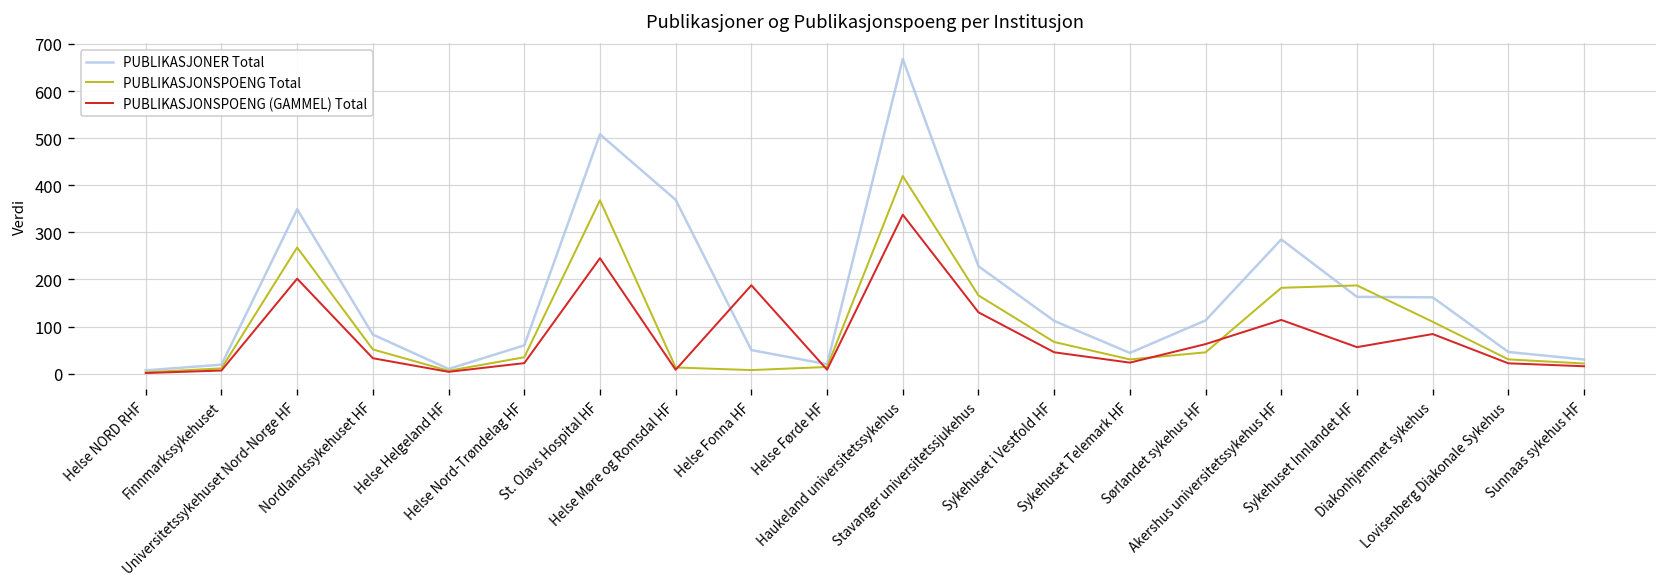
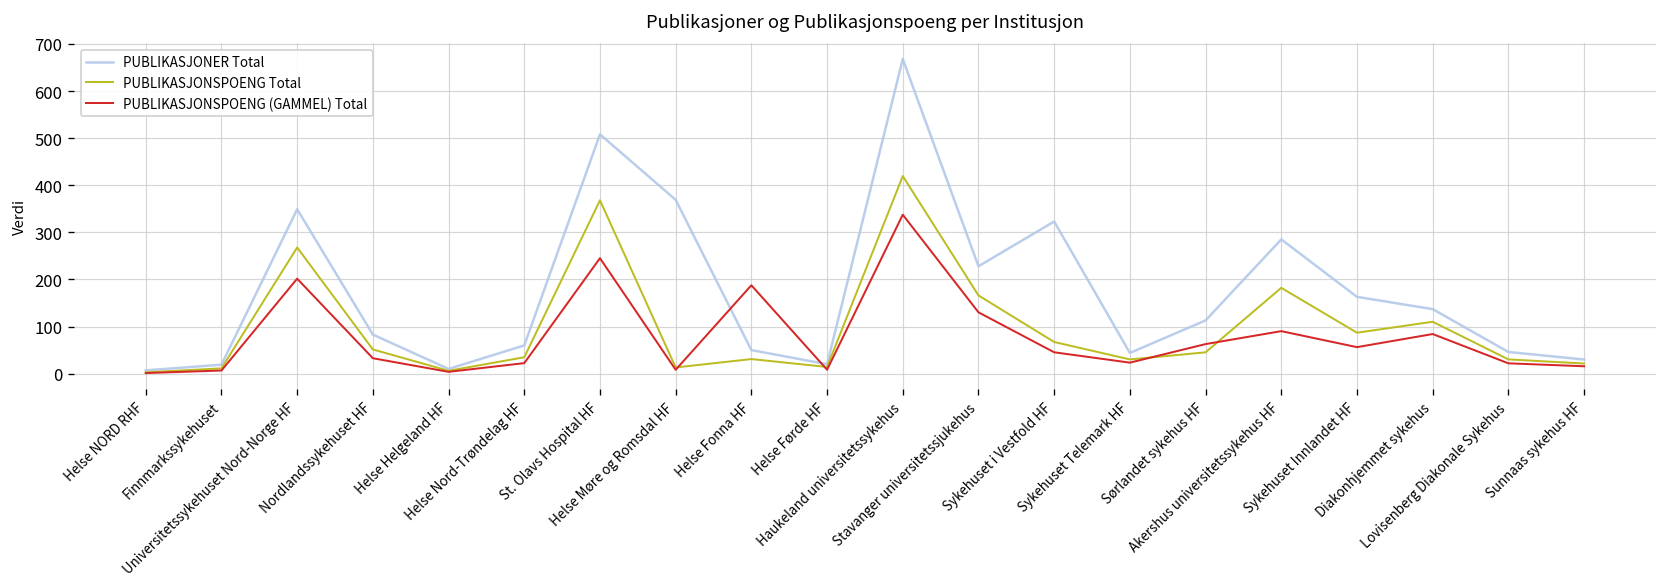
PUBLIKASJONSPOENG Total, Helse Fonna HF: 10 -> 30
PUBLIKASJONER Total, Sykehuset i Vestfold HF: 110 -> 320
PUBLIKASJONSPOENG (GAMMEL) Total, Akershus universitetssykehus HF: 110 -> 90
PUBLIKASJONSPOENG Total, Sykehuset Innlandet HF: 190 -> 90
PUBLIKASJONER Total, Diakonhjemmet sykehus: 160 -> 140
